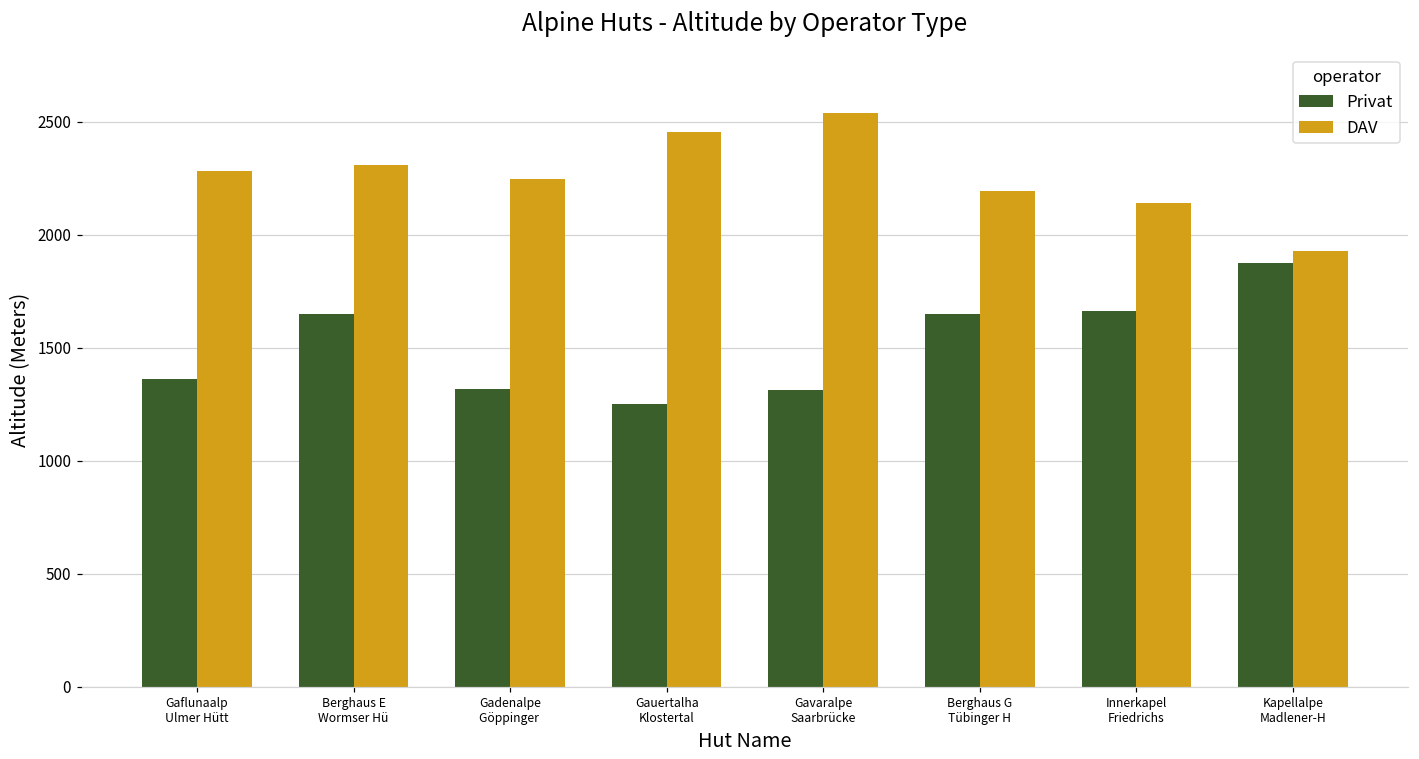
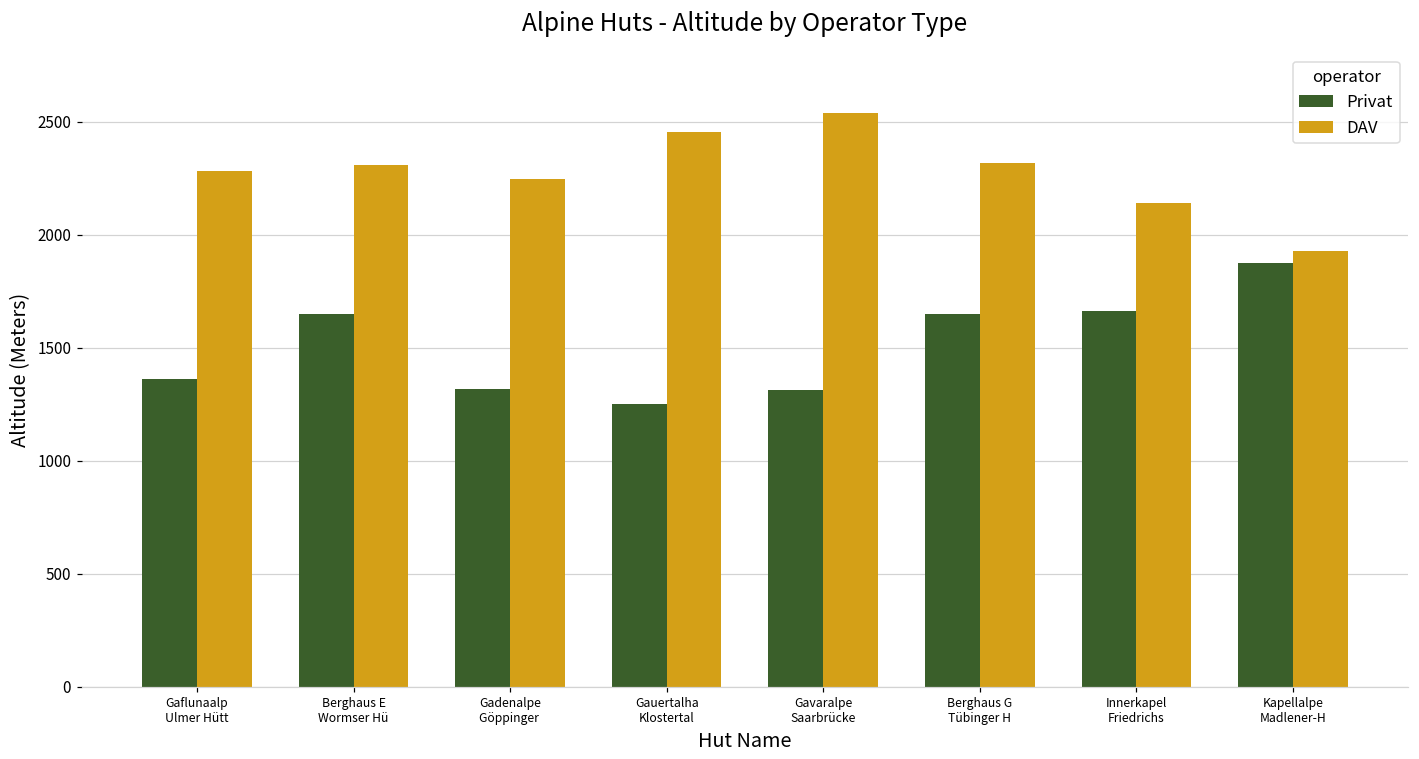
DAV, Berghaus G Tübinger H: 2190 -> 2320
